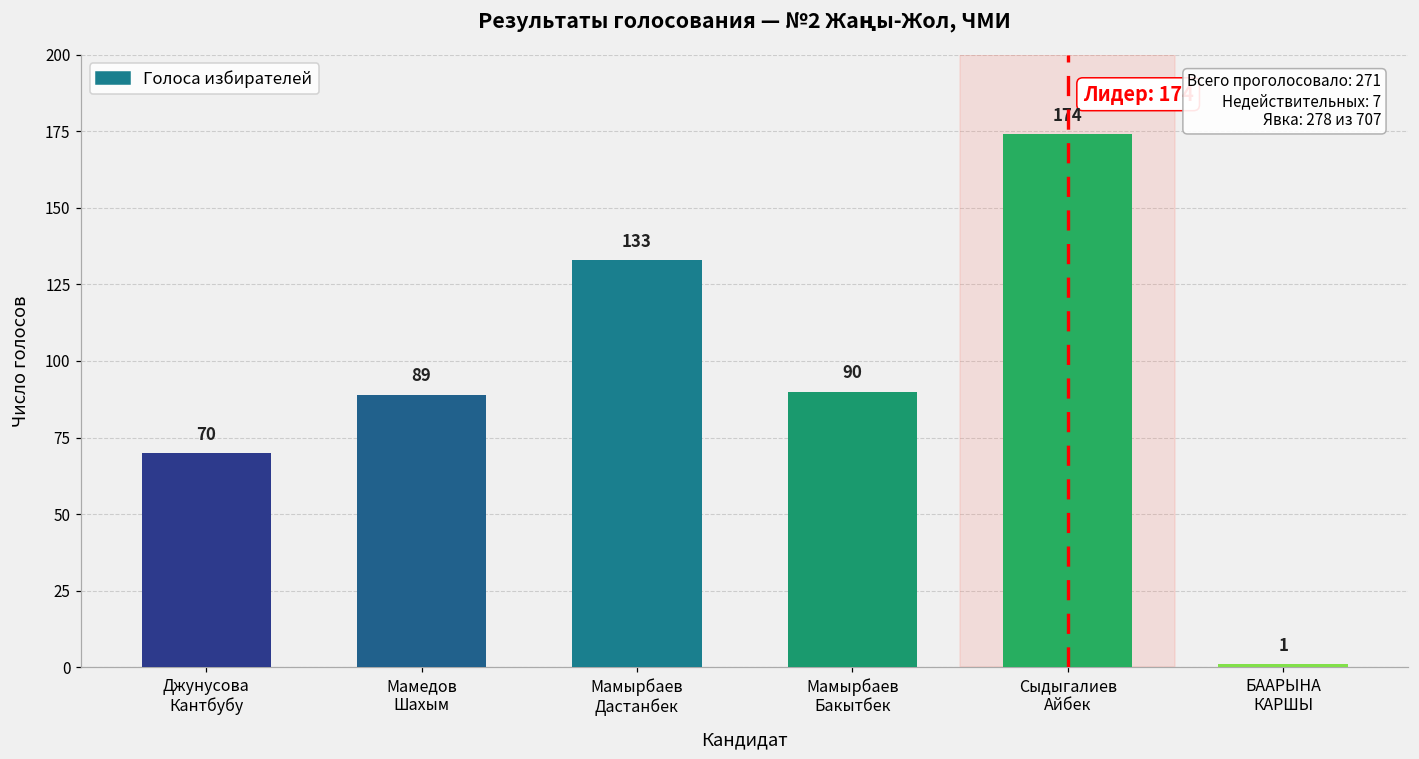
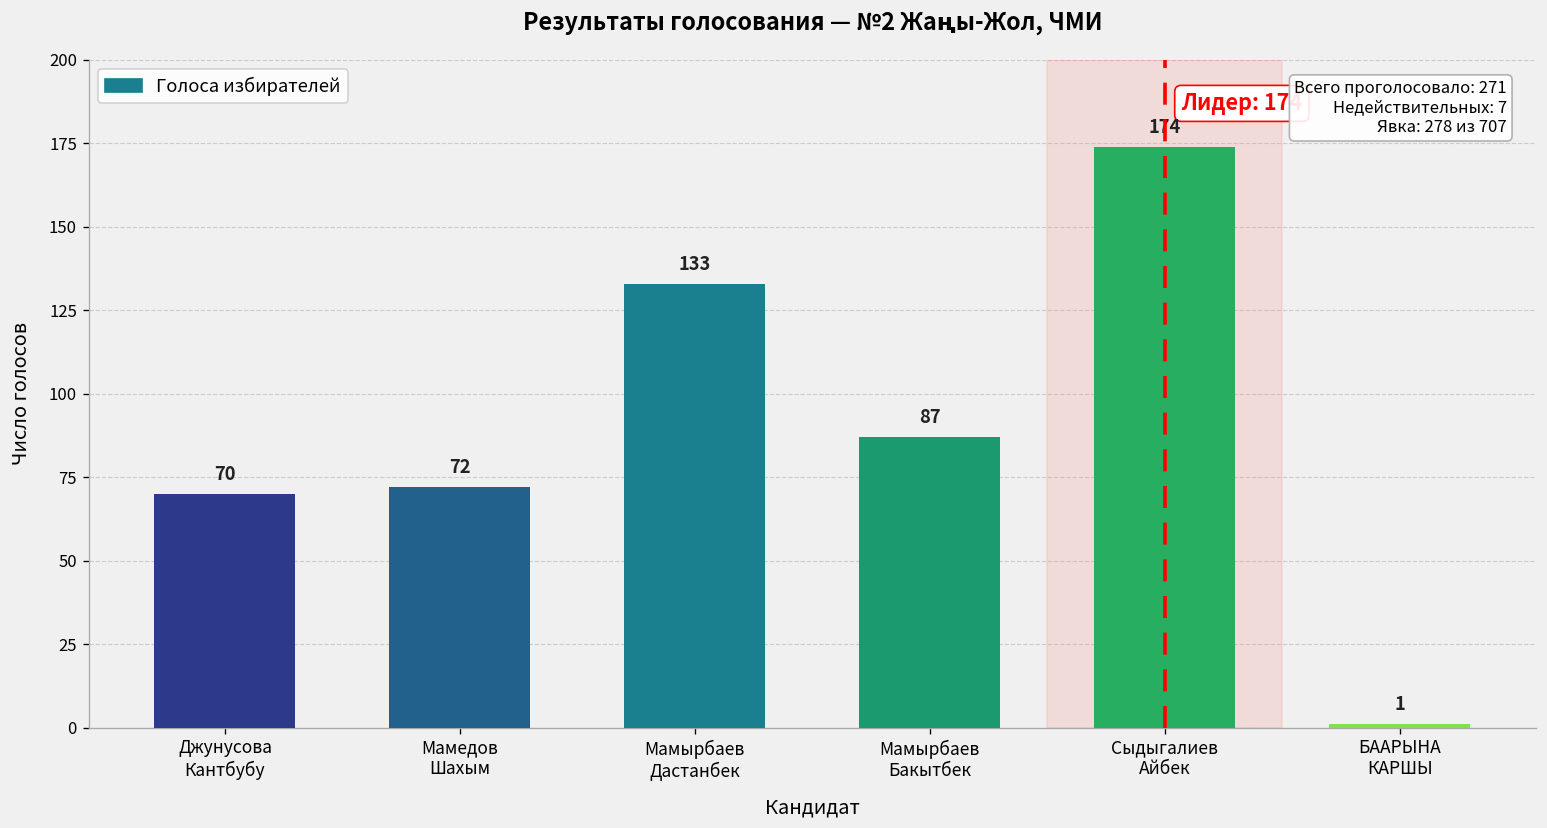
Мамедов Шахым: 89 -> 72
Мамырбаев Бакытбек: 90 -> 87
